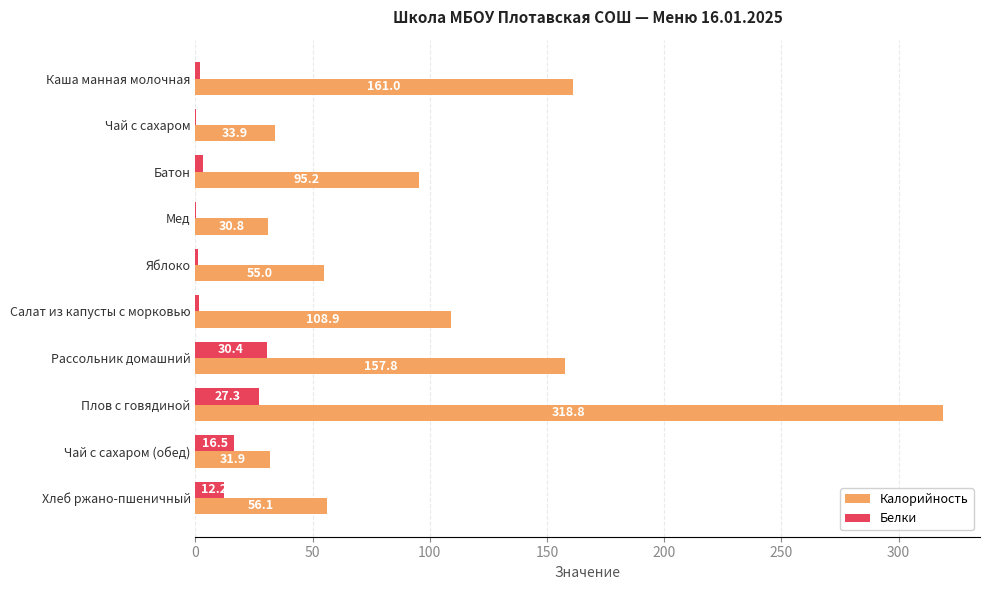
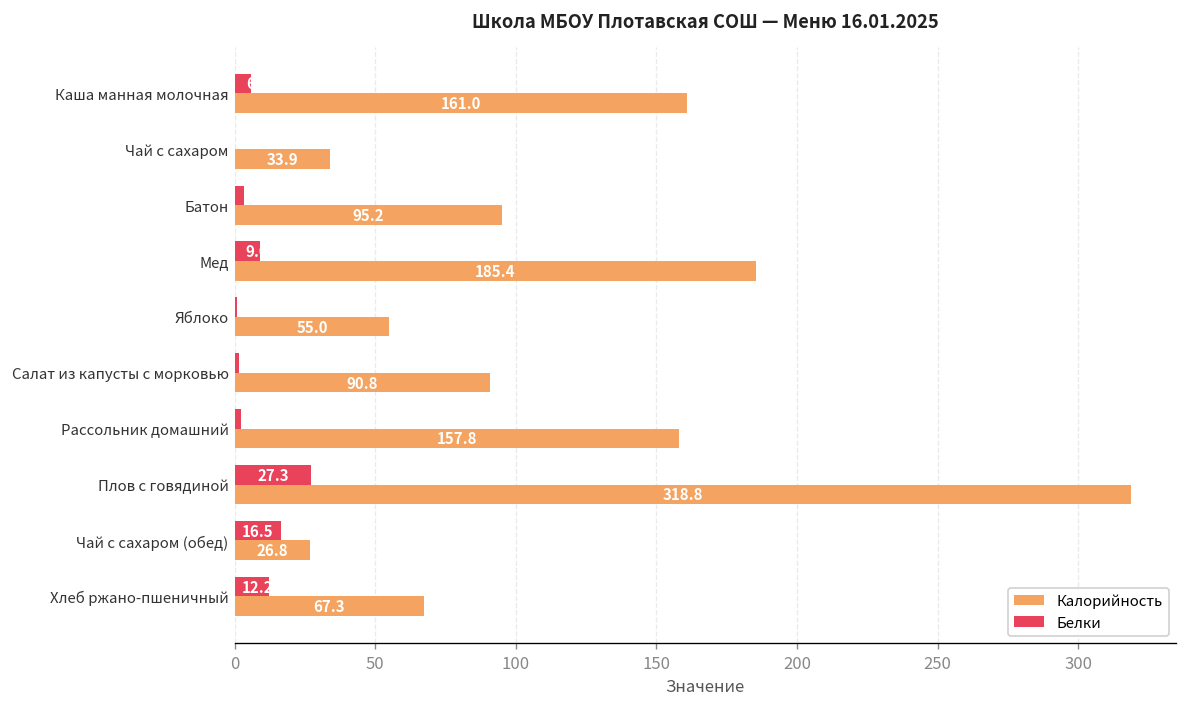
Белки, Каша манная молочная: 2 -> 6
Белки, Мед: 0 -> 9
Калорийность, Мед: 30.8 -> 185.4
Калорийность, Салат из капусты с морковью: 108.9 -> 90.8
Белки, Рассольник домашний: 30 -> 2
Калорийность, Чай с сахаром (обед): 31.9 -> 26.8
Калорийность, Хлеб ржано-пшеничный: 56.1 -> 67.3
